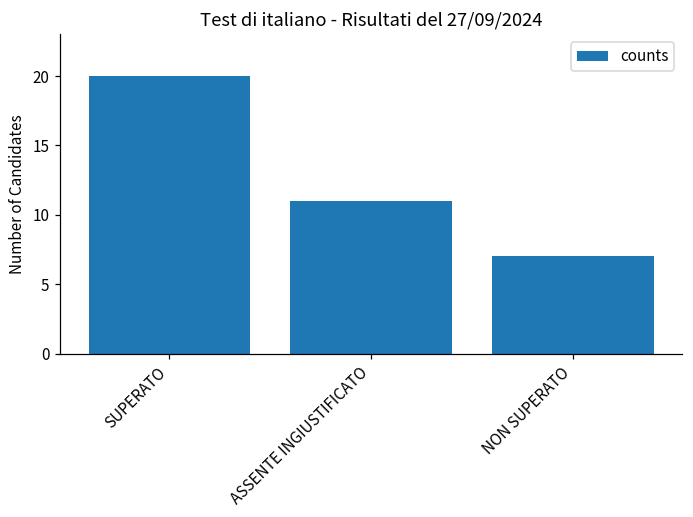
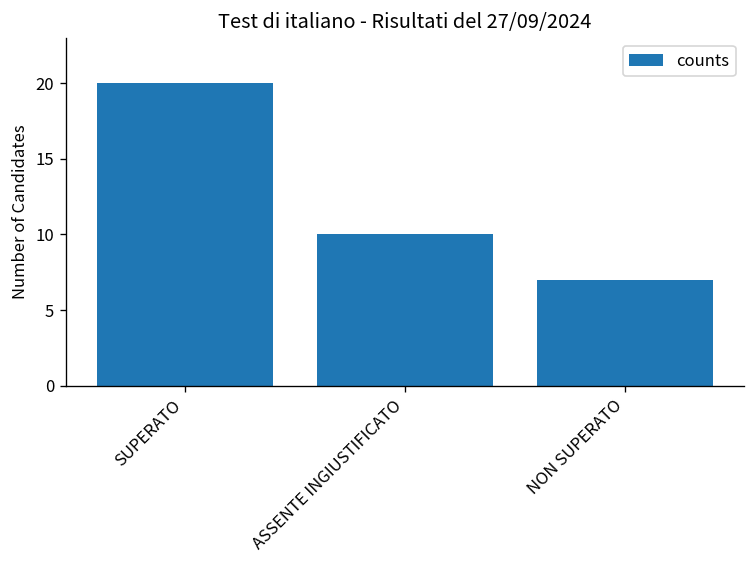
ASSENTE INGIUSTIFICATO: 11 -> 10
